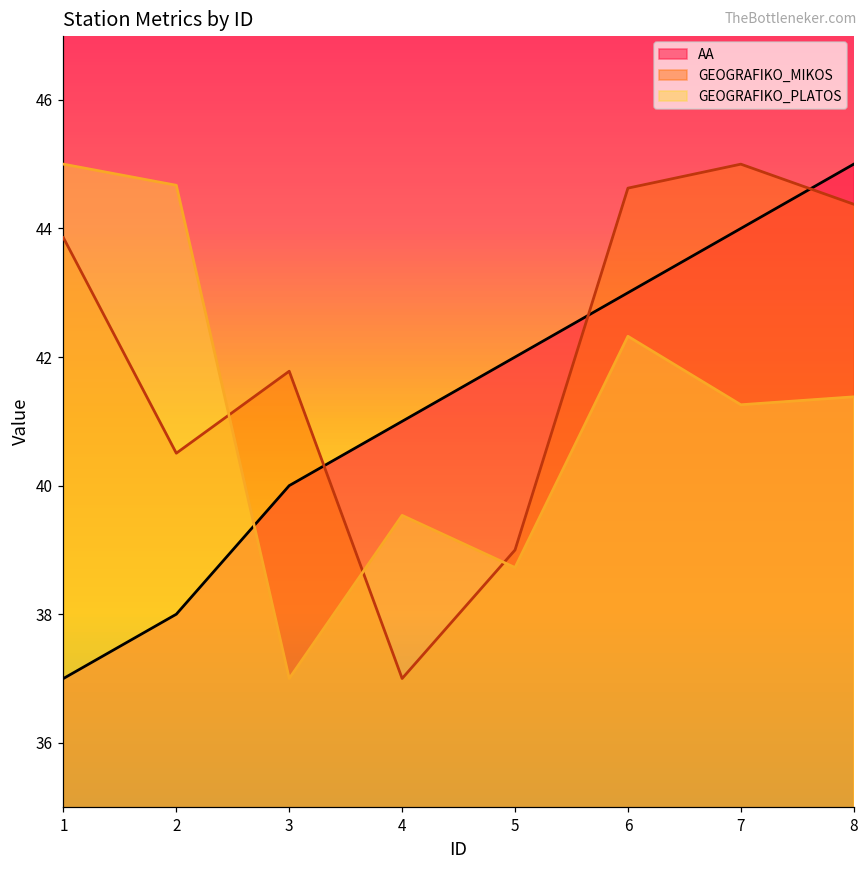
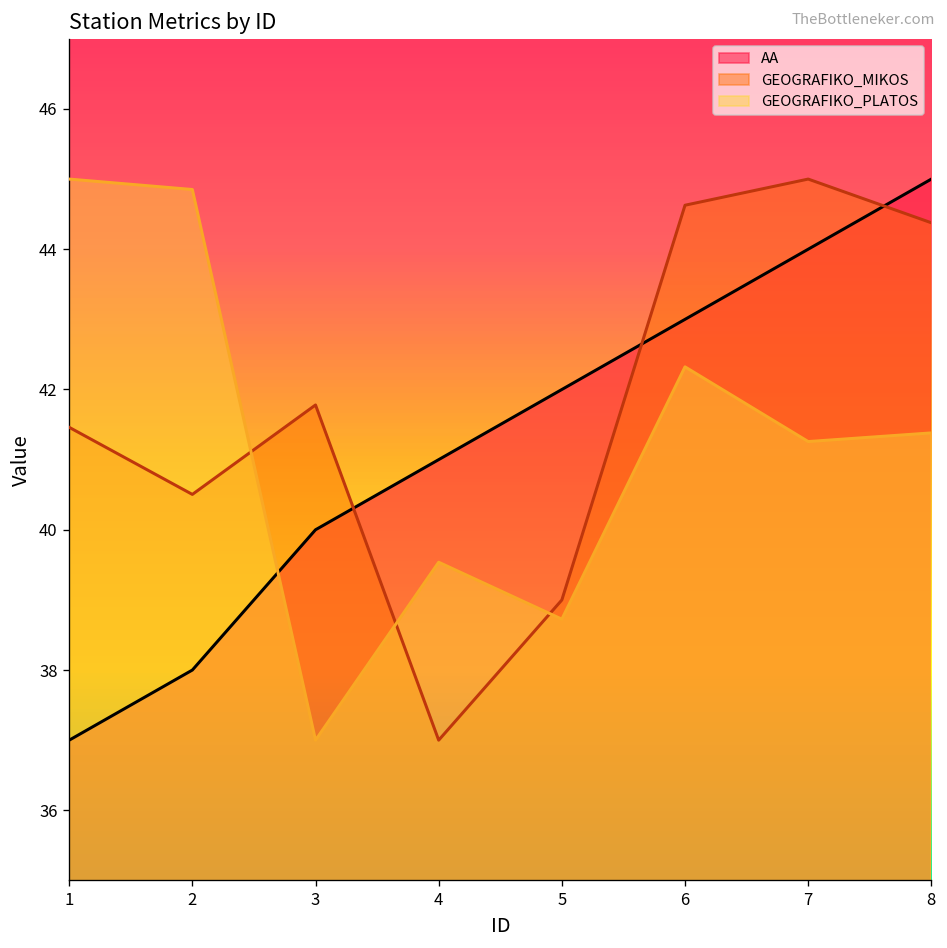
GEOGRAFIKO_MIKOS, 1: 43.9 -> 41.5
GEOGRAFIKO_PLATOS, 2: 44.7 -> 44.9
